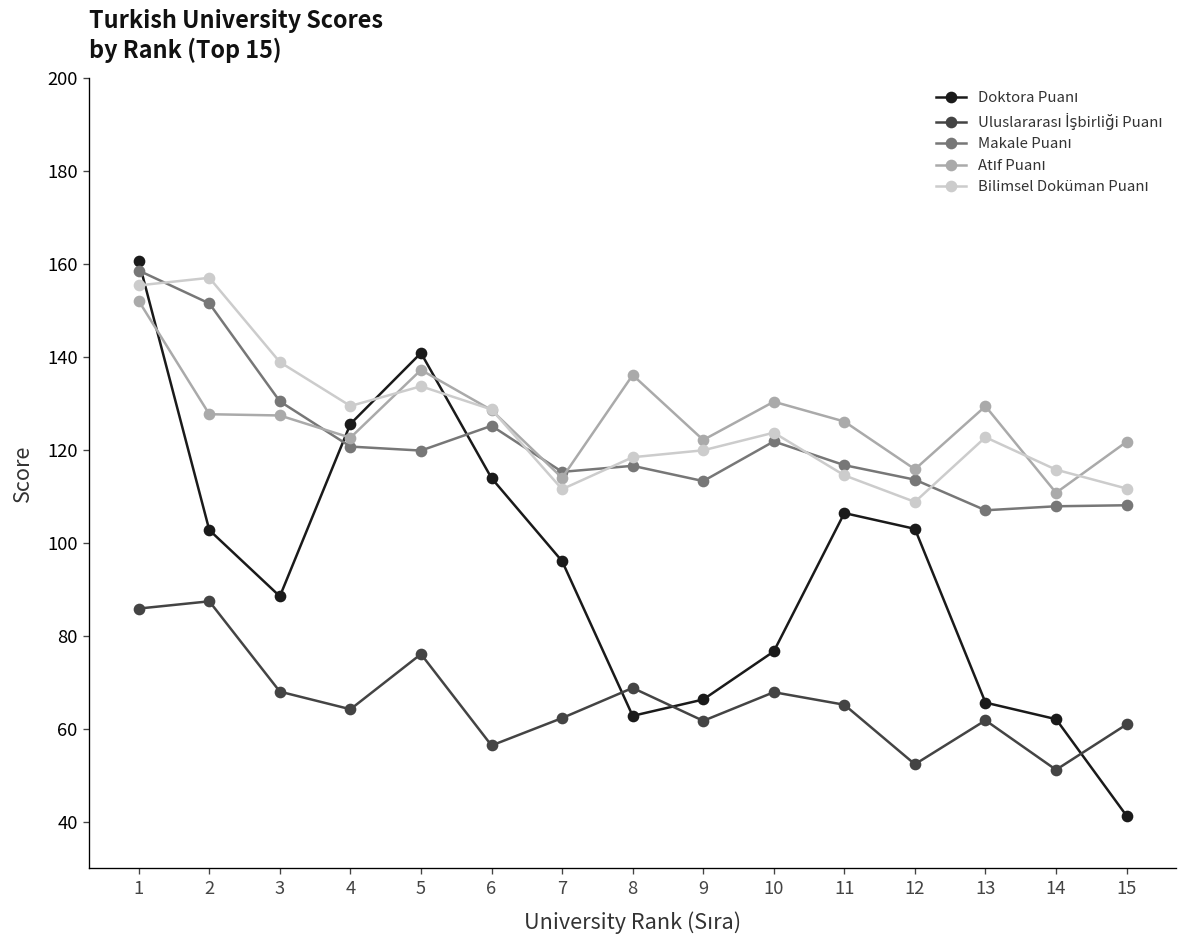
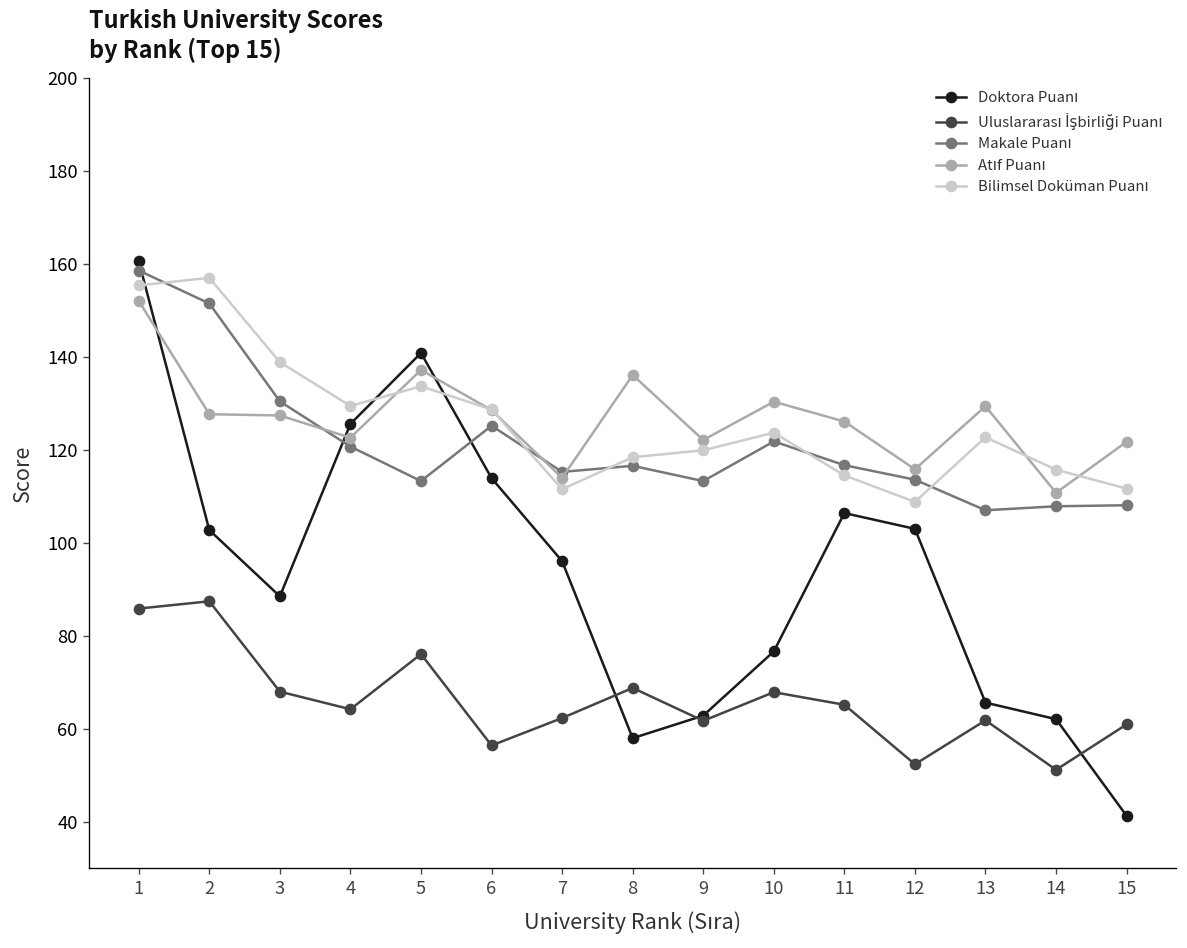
Makale Puanı, 5: 120 -> 113
Doktora Puanı, 8: 63 -> 58
Doktora Puanı, 9: 66 -> 63
